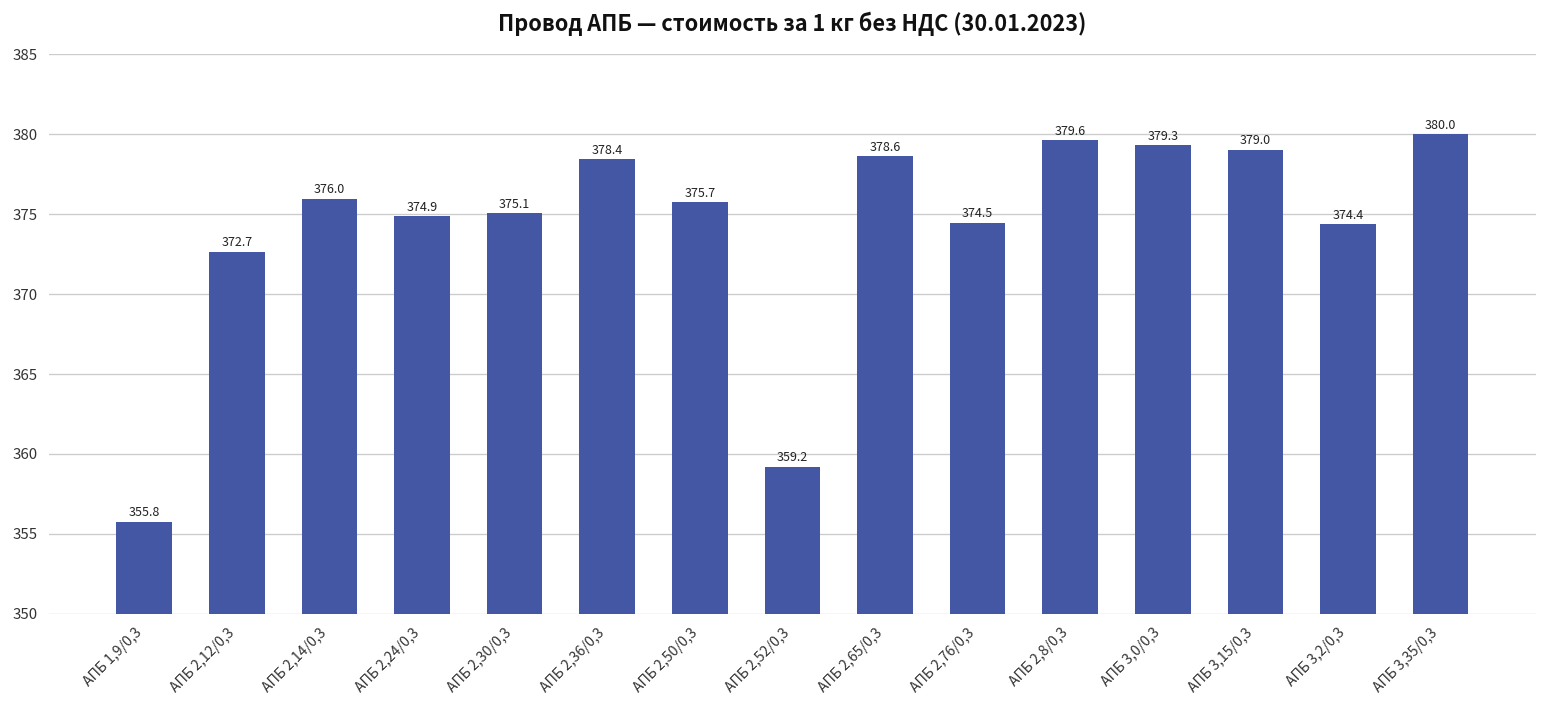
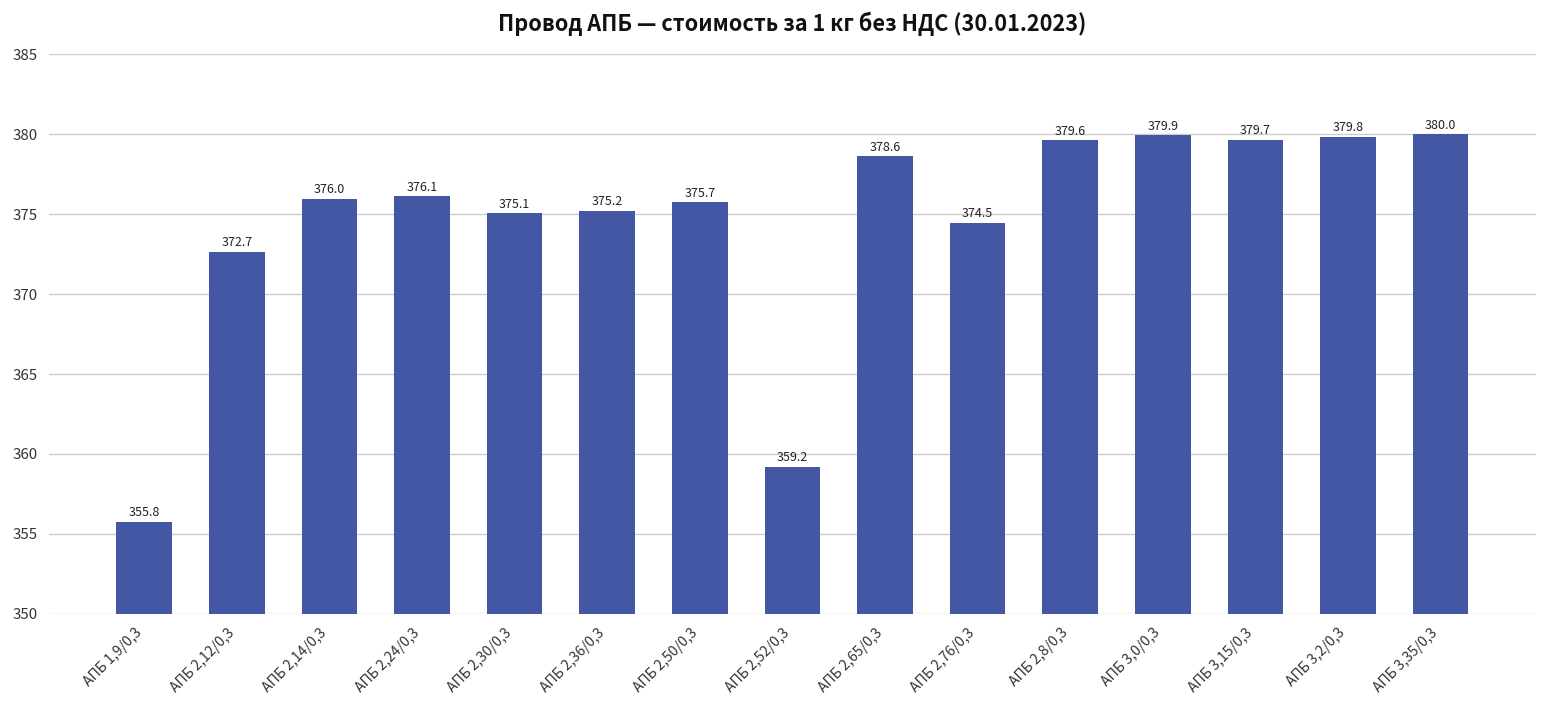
АПБ 2,24/0,3: 374.9 -> 376.1
АПБ 2,36/0,3: 378.4 -> 375.2
АПБ 3,0/0,3: 379.3 -> 379.9
АПБ 3,15/0,3: 379.0 -> 379.7
АПБ 3,2/0,3: 374.4 -> 379.8
